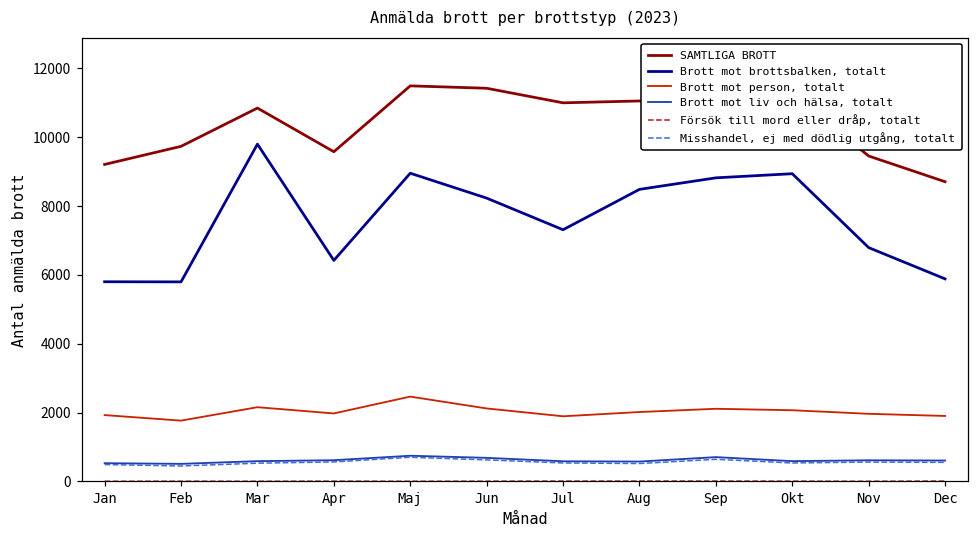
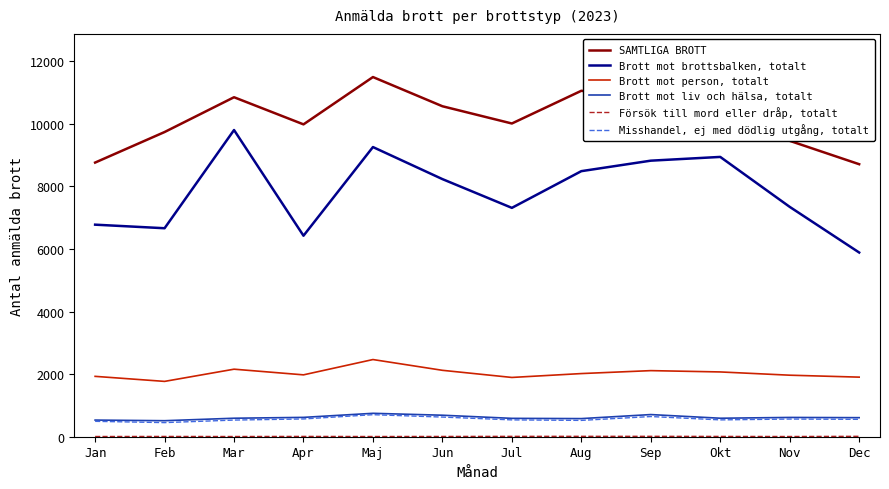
SAMTLIGA BROTT, Jan: 9200 -> 8800
Brott mot brottsbalken, totalt, Jan: 5800 -> 6800
Brott mot brottsbalken, totalt, Feb: 5800 -> 6700
SAMTLIGA BROTT, Apr: 9600 -> 10000
Brott mot brottsbalken, totalt, Maj: 9000 -> 9300
SAMTLIGA BROTT, Jun: 11400 -> 10600
SAMTLIGA BROTT, Jul: 11000 -> 10000
Brott mot brottsbalken, totalt, Nov: 6800 -> 7300
